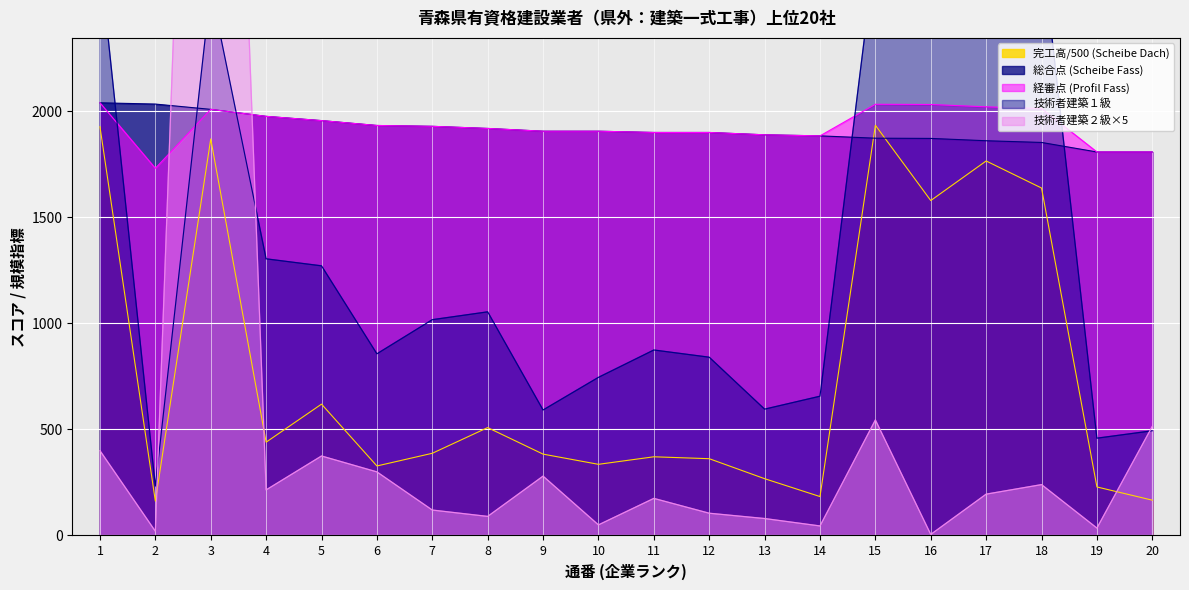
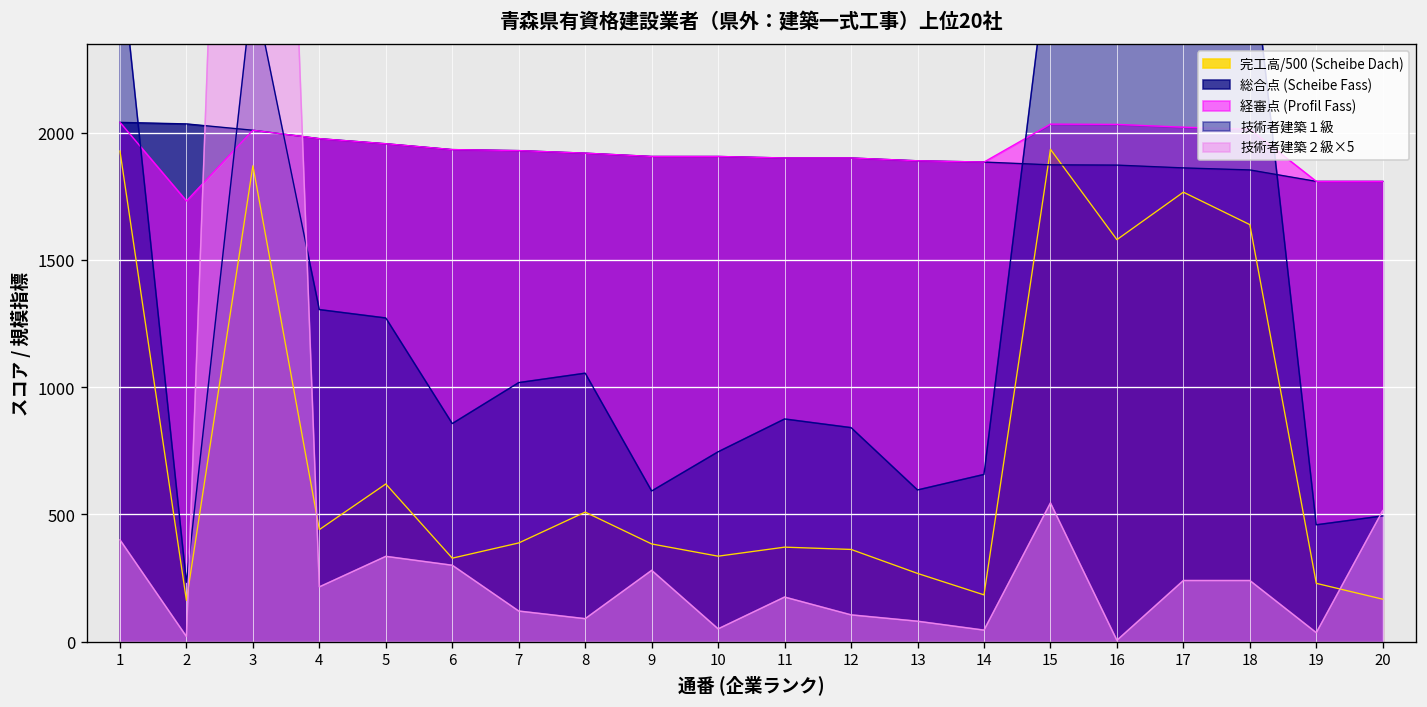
技術者建築２級×5, 5: 380 -> 340
技術者建築２級×5, 17: 200 -> 240
